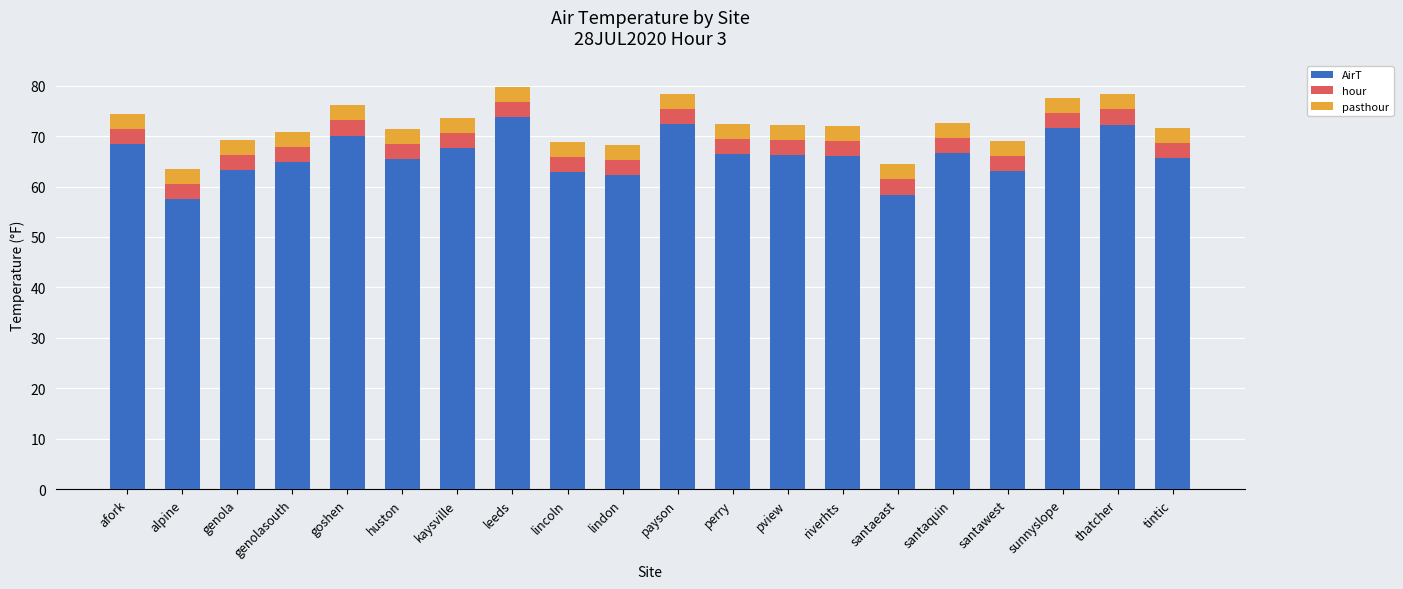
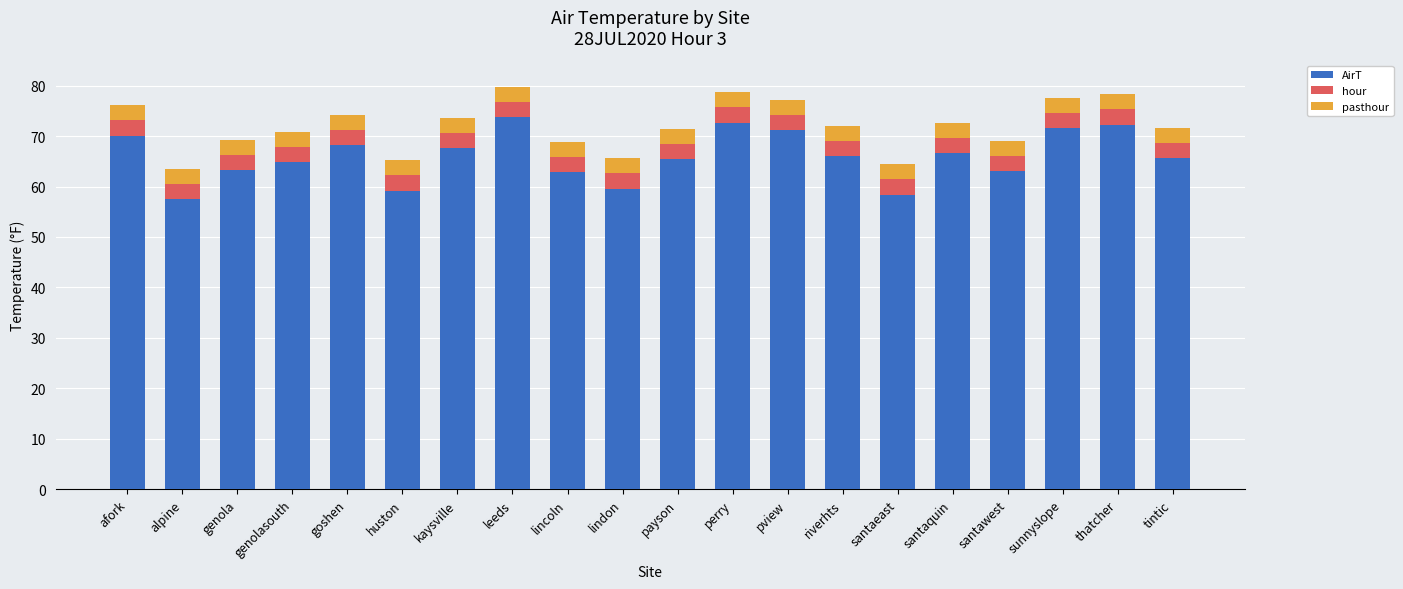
AirT, afork: 68 -> 70
AirT, goshen: 70 -> 68
AirT, huston: 65 -> 59
AirT, lindon: 62 -> 60
AirT, payson: 72 -> 65
AirT, perry: 66 -> 73
AirT, pview: 66 -> 71
